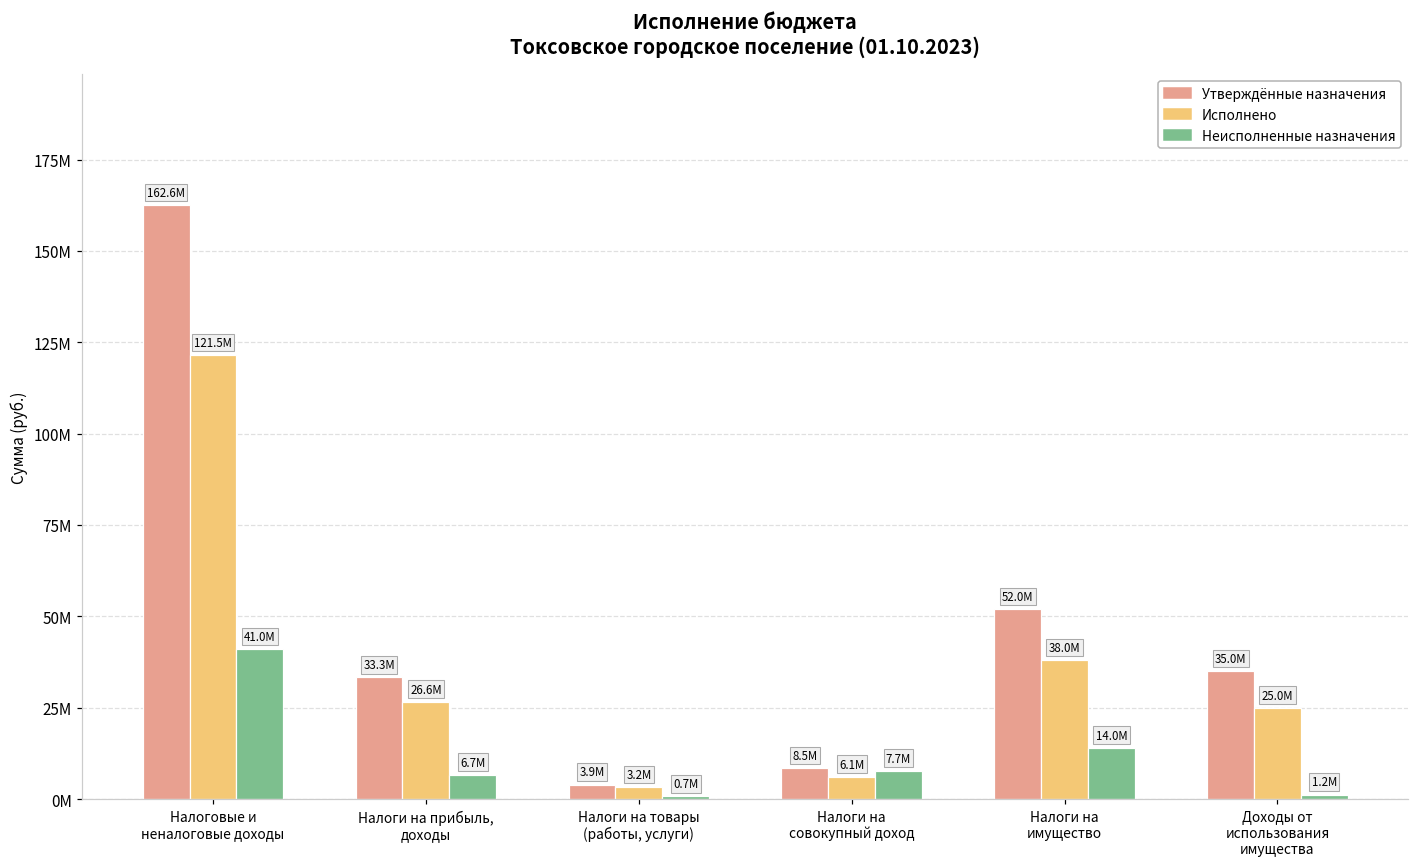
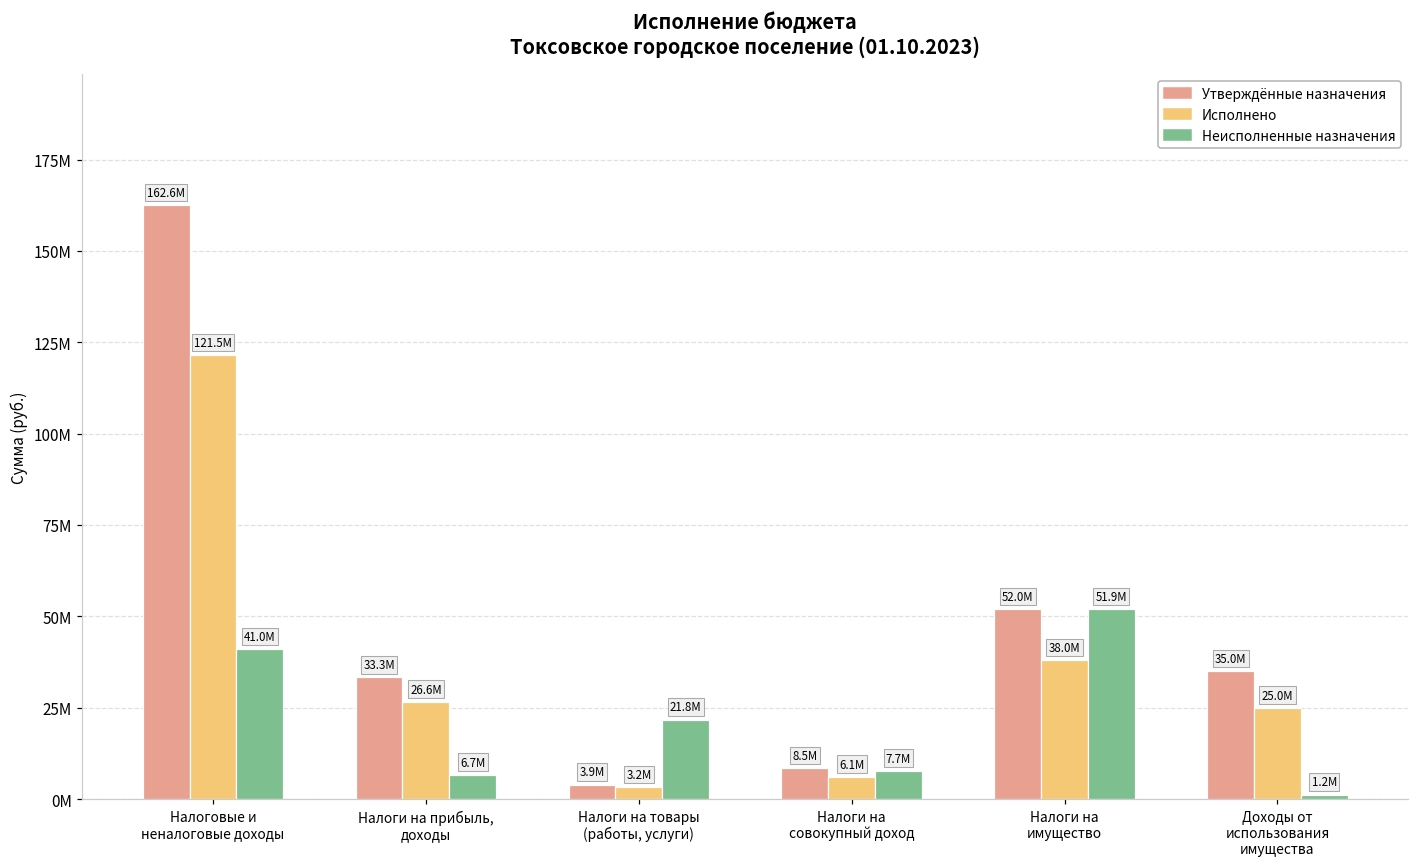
Неисполненные назначения, Налоги на товары (работы, услуги): 0.7M -> 21.8M
Неисполненные назначения, Налоги на имущество: 14.0M -> 51.9M
